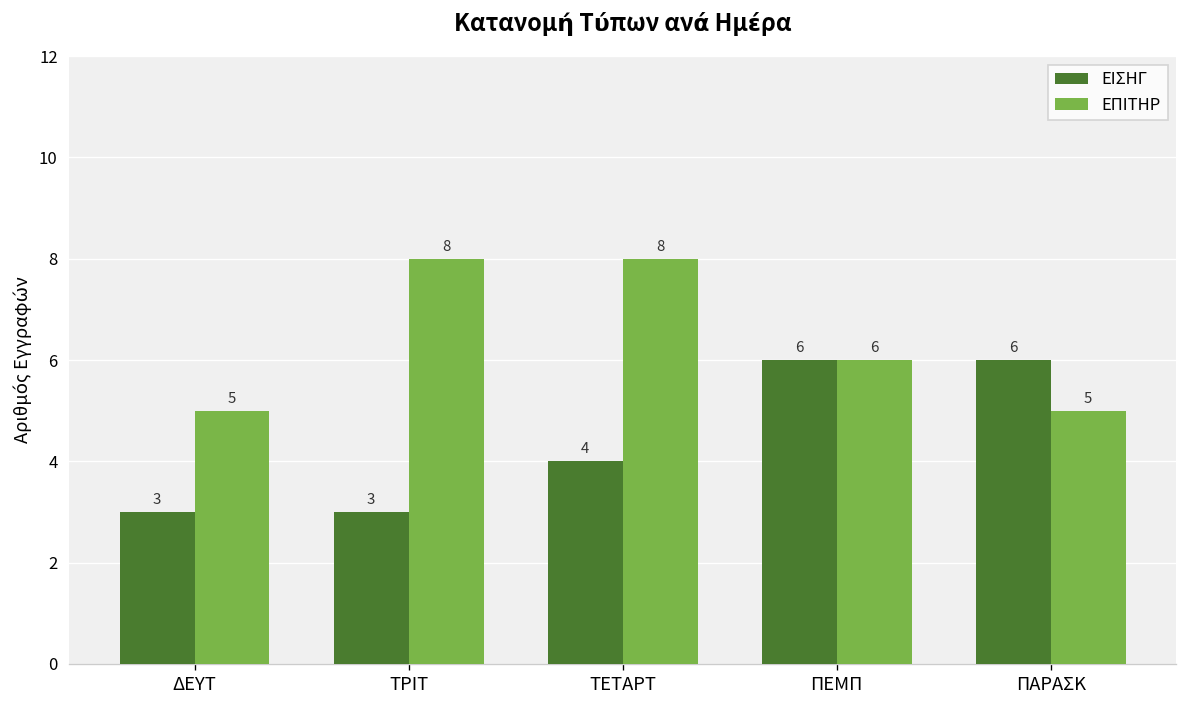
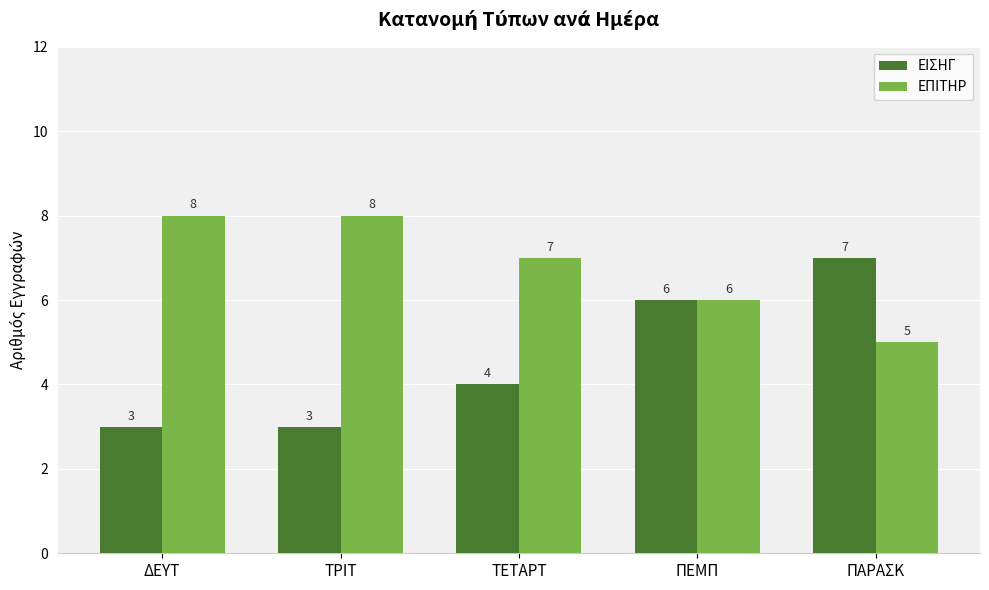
ΕΠΙΤΗΡ, ΔΕΥΤ: 5 -> 8
ΕΠΙΤΗΡ, ΤΕΤΑΡΤ: 8 -> 7
ΕΙΣΗΓ, ΠΑΡΑΣΚ: 6 -> 7
